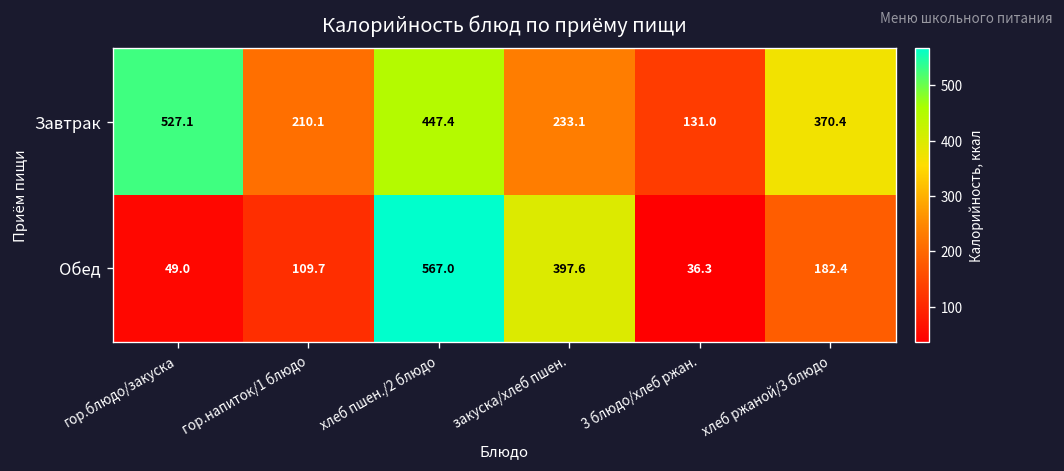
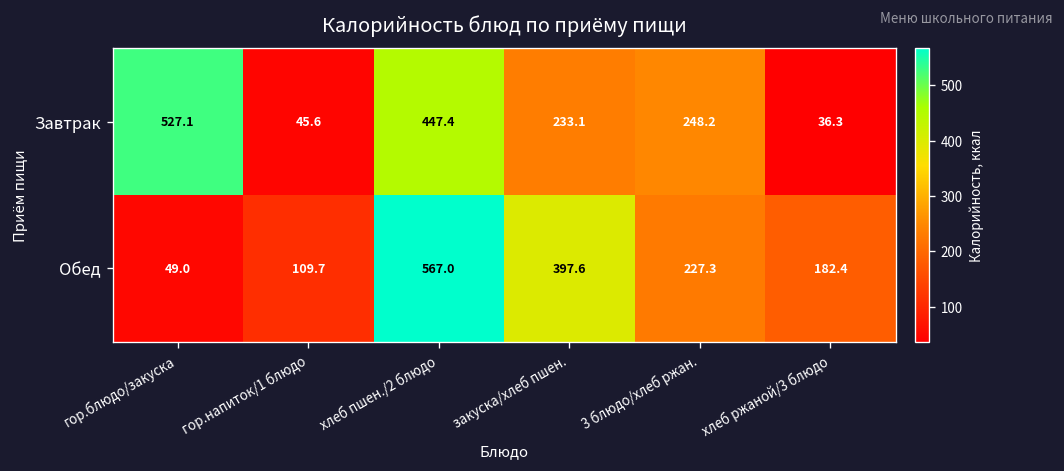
Завтрак, гор.напиток/1 блюдо: 210.1 -> 45.6
Завтрак, 3 блюдо/хлеб ржан.: 131.0 -> 248.2
Завтрак, хлеб ржаной/3 блюдо: 370.4 -> 36.3
Обед, 3 блюдо/хлеб ржан.: 36.3 -> 227.3
